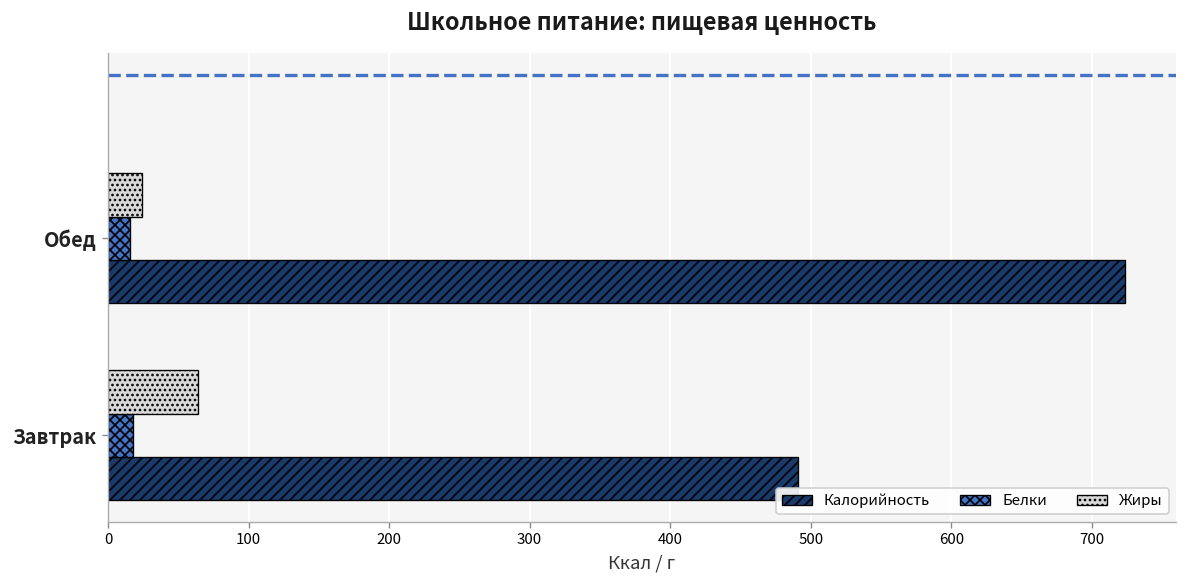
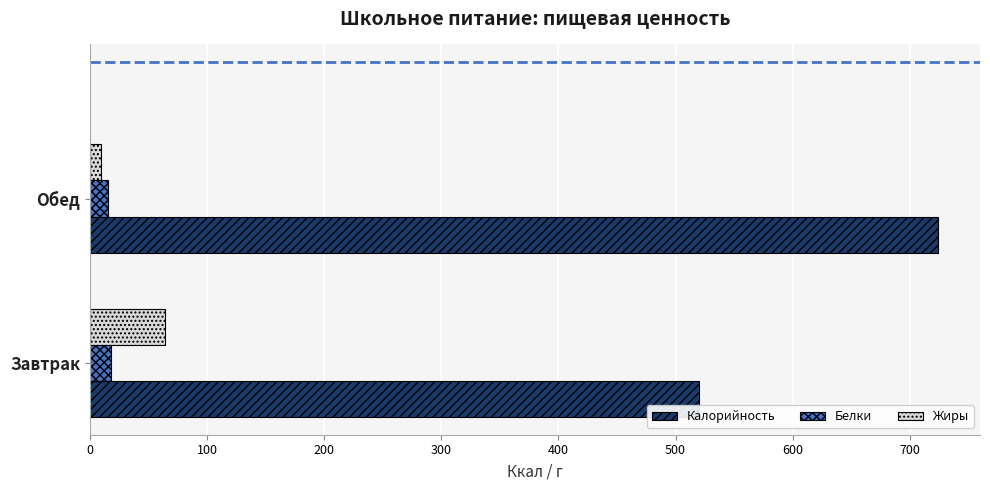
Жиры, Обед: 24 -> 10
Калорийность, Завтрак: 491 -> 520
